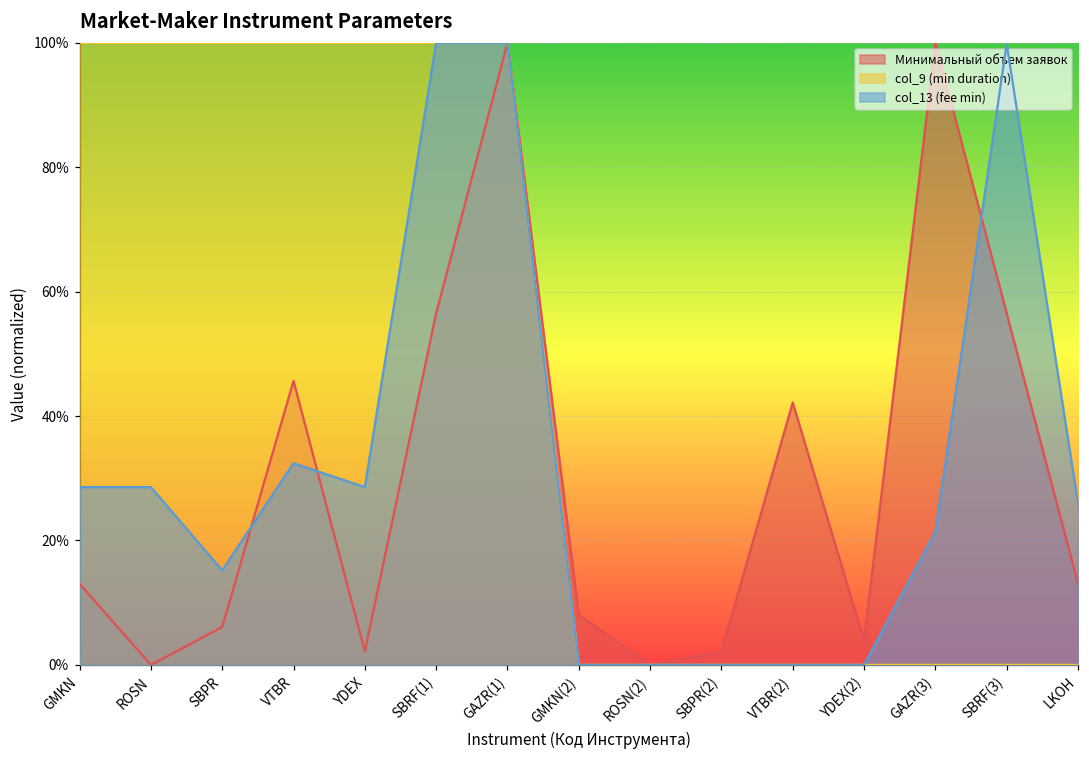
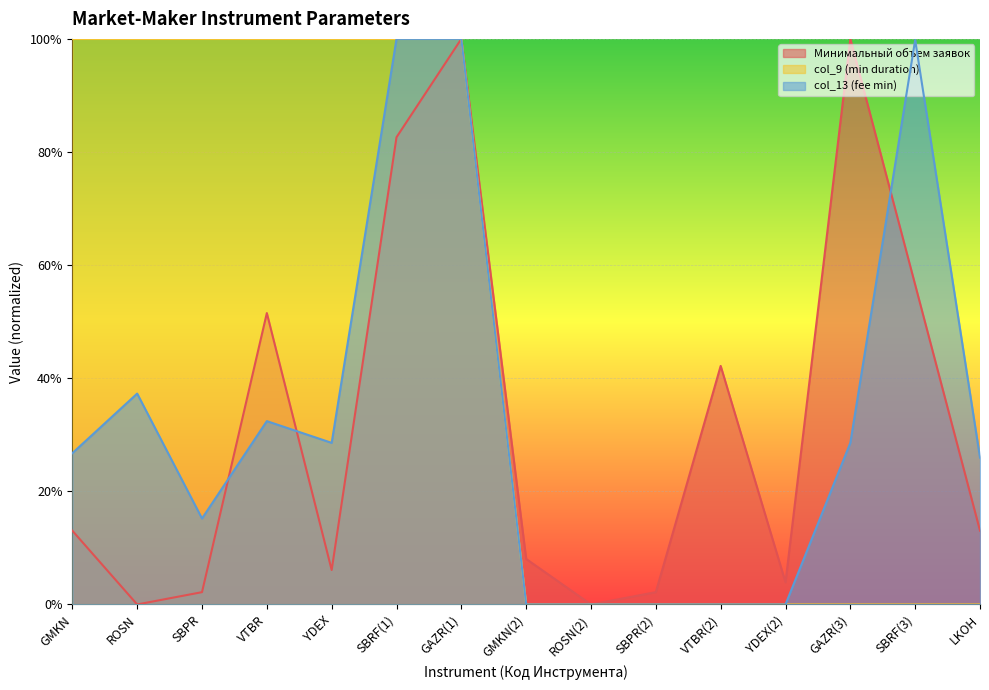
col_13 (fee min), GMKN: 29% -> 27%
col_13 (fee min), ROSN: 29% -> 37%
Минимальный объем заявок, SBPR: 6% -> 2%
Минимальный объем заявок, VTBR: 46% -> 52%
Минимальный объем заявок, YDEX: 2% -> 6%
Минимальный объем заявок, SBRF(1): 57% -> 83%
col_13 (fee min), GAZR(3): 21% -> 29%
